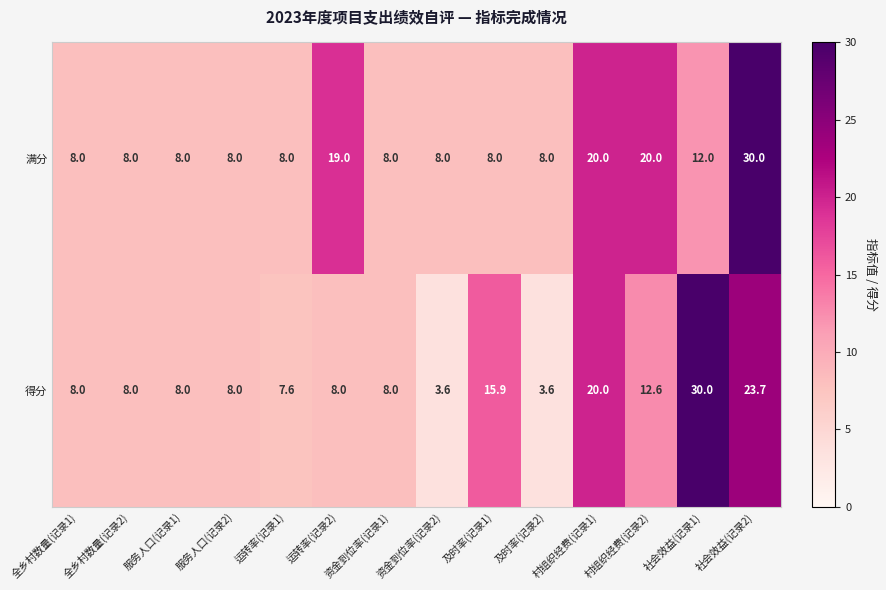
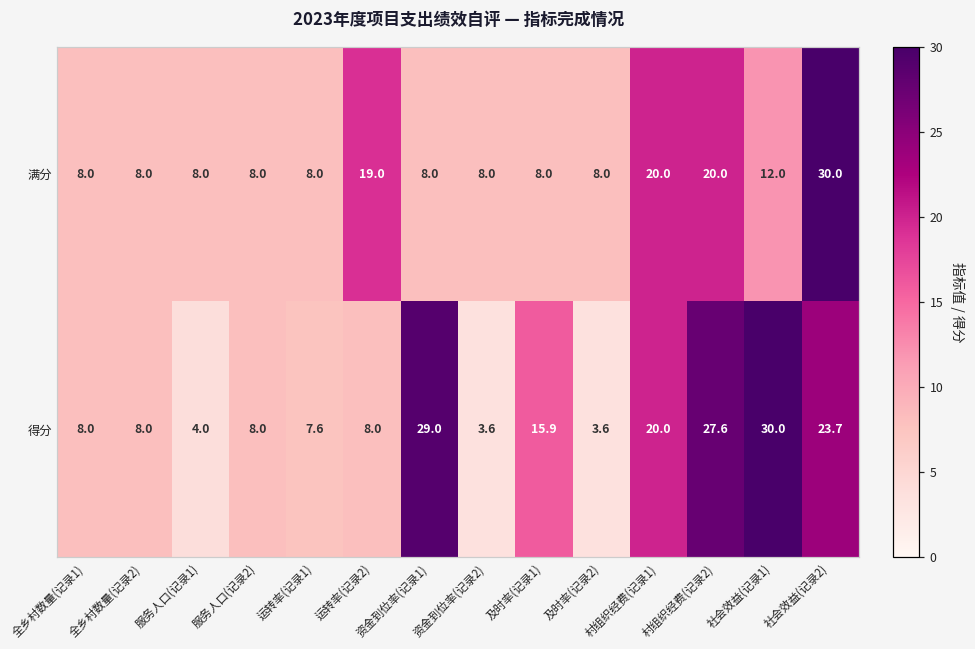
得分, 服务人口(记录1): 8.0 -> 4.0
得分, 资金到位率(记录1): 8.0 -> 29.0
得分, 村组织经费(记录2): 12.6 -> 27.6
